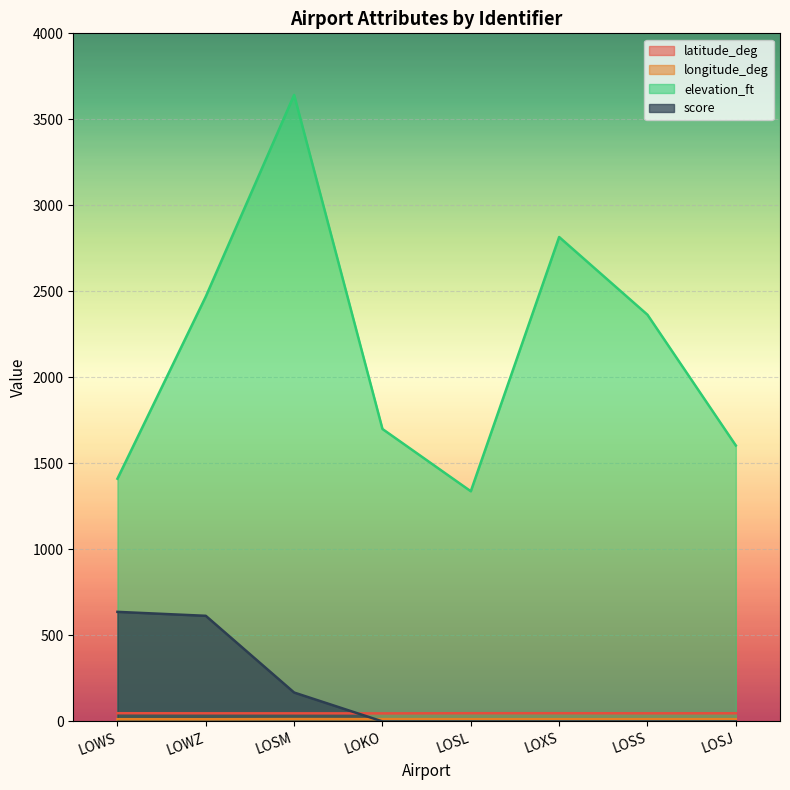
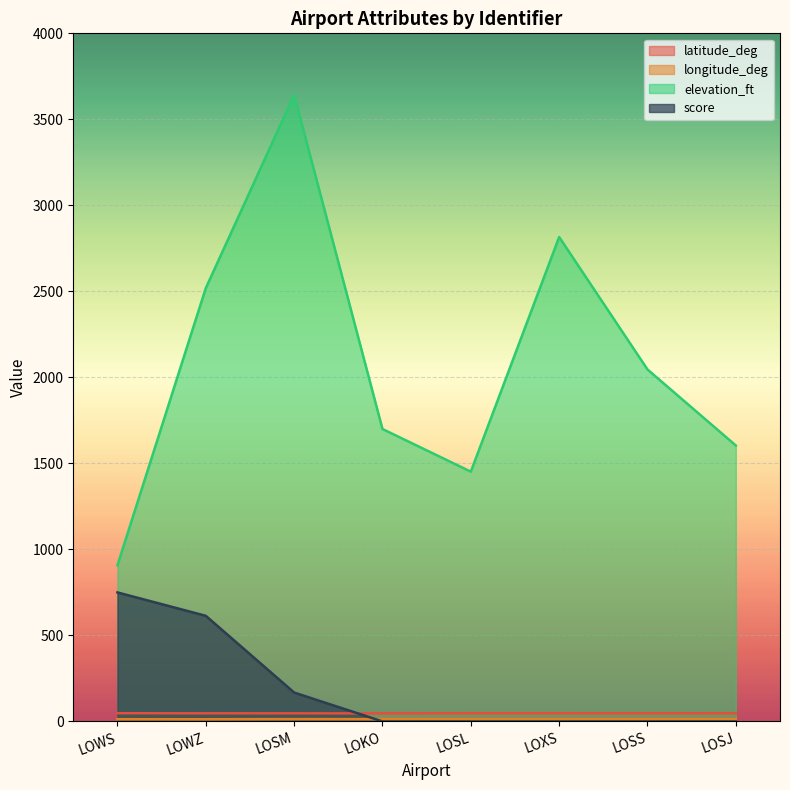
elevation_ft, LOWS: 1410 -> 910
score, LOWS: 640 -> 750
elevation_ft, LOWZ: 2470 -> 2520
elevation_ft, LOSL: 1340 -> 1450
elevation_ft, LOSS: 2360 -> 2050
